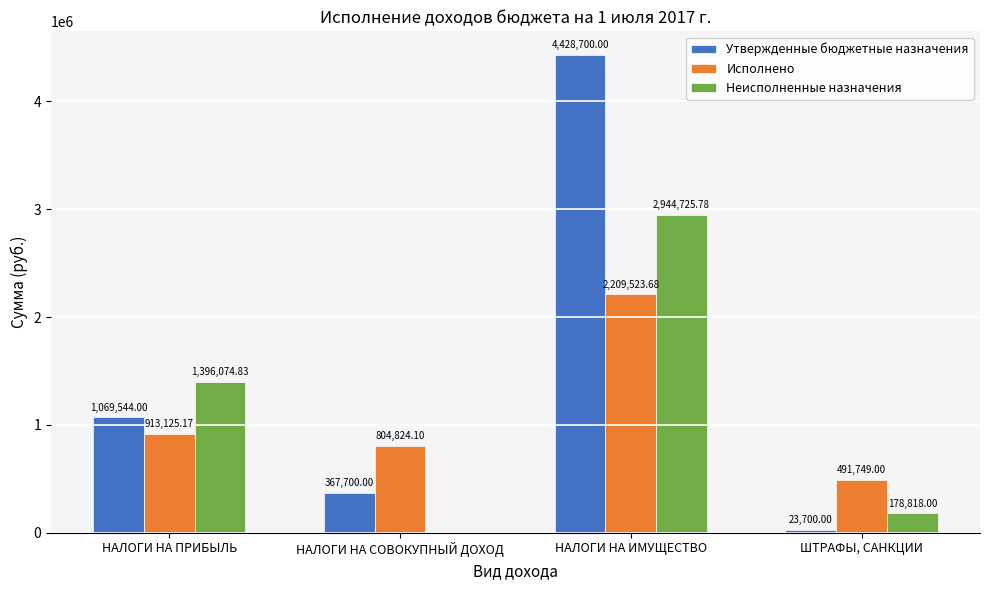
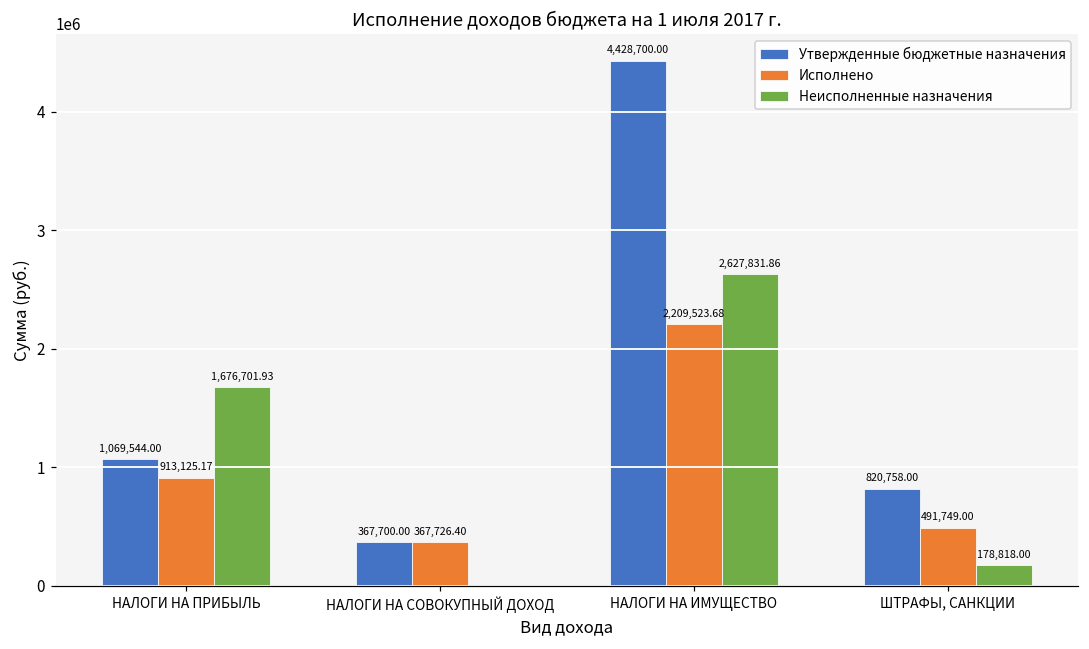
Неисполненные назначения, НАЛОГИ НА ПРИБЫЛЬ: 1,396,074.83 -> 1,676,701.93
Исполнено, НАЛОГИ НА СОВОКУПНЫЙ ДОХОД: 804,824.10 -> 367,726.40
Неисполненные назначения, НАЛОГИ НА ИМУЩЕСТВО: 2,944,725.78 -> 2,627,831.86
Утвержденные бюджетные назначения, ШТРАФЫ, САНКЦИИ: 23,700.00 -> 820,758.00
